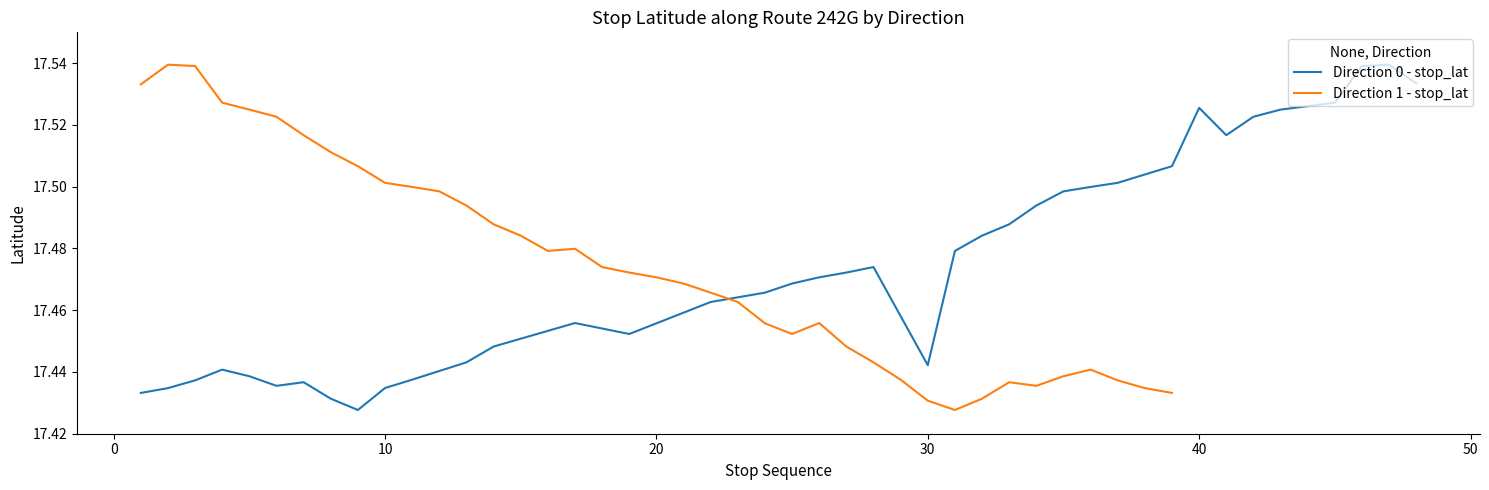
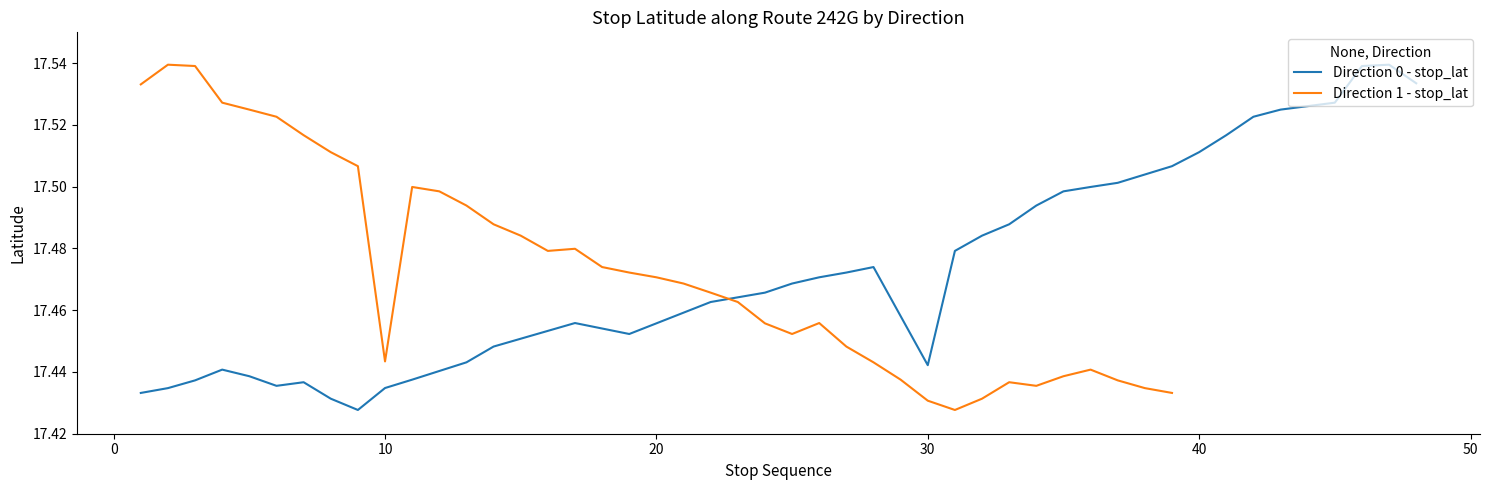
Direction 1 - stop_lat, 10: 17.501 -> 17.443
Direction 0 - stop_lat, 40: 17.526 -> 17.511
